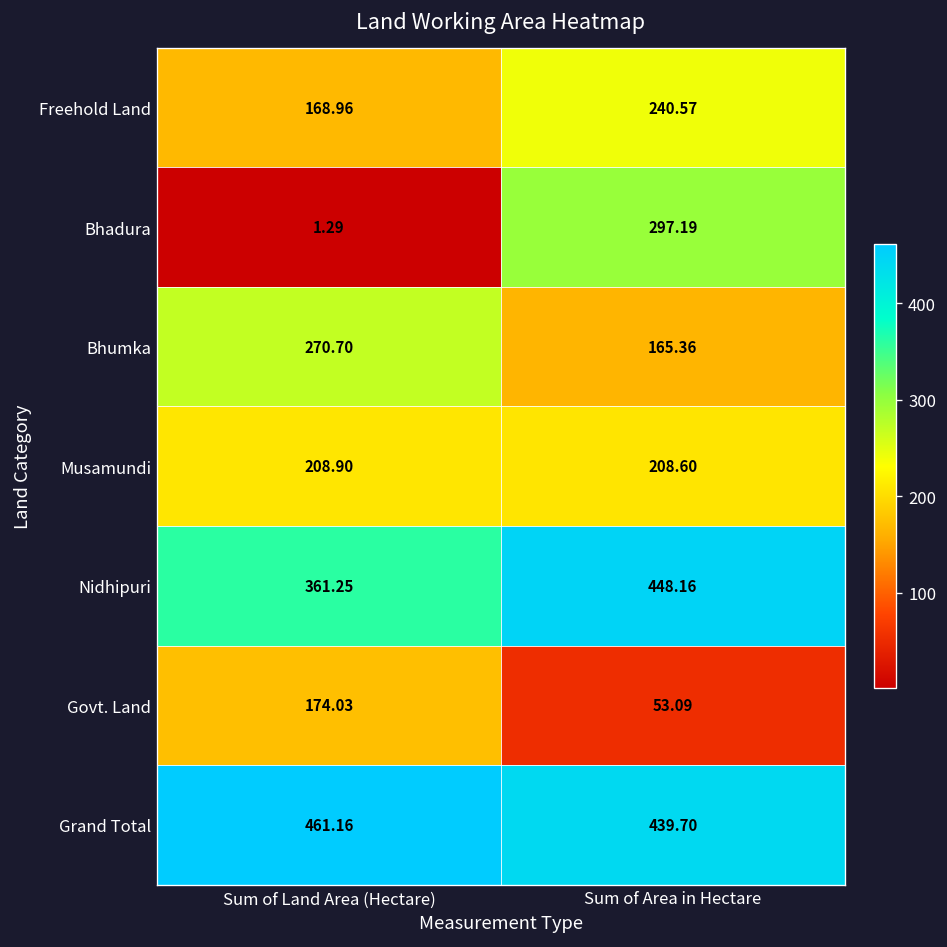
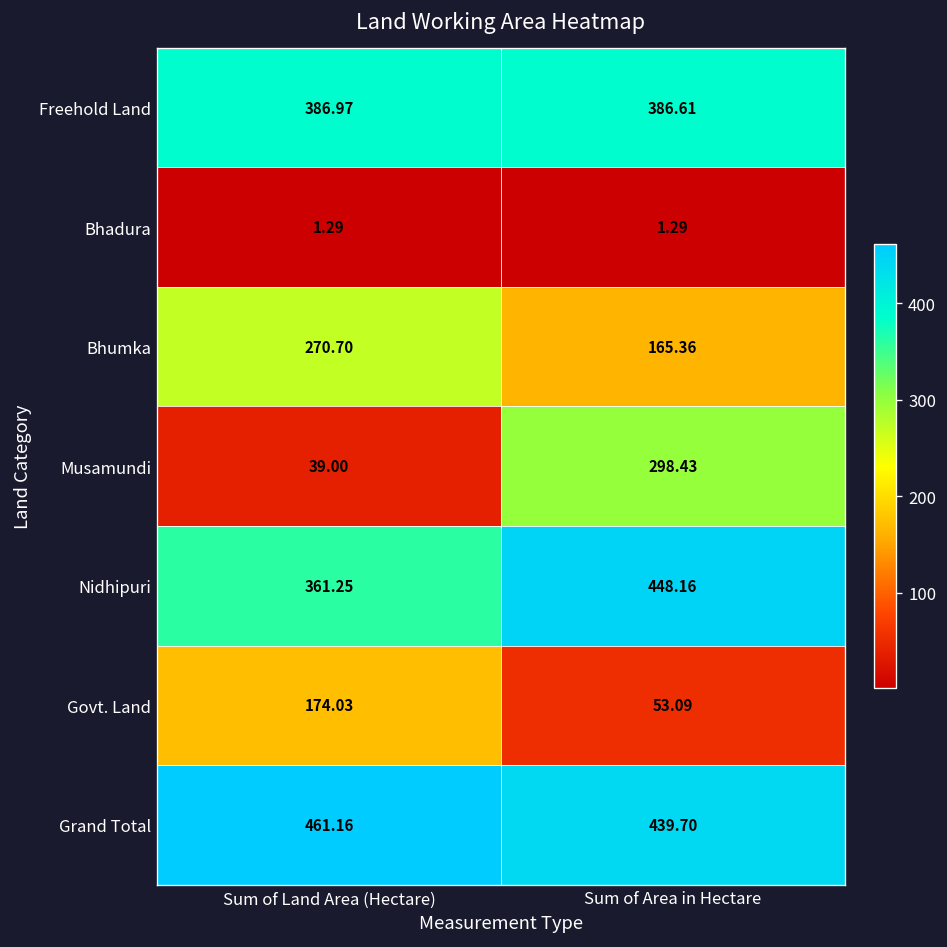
Freehold Land, Sum of Land Area (Hectare): 168.96 -> 386.97
Freehold Land, Sum of Area in Hectare: 240.57 -> 386.61
Bhadura, Sum of Area in Hectare: 297.19 -> 1.29
Musamundi, Sum of Land Area (Hectare): 208.90 -> 39.00
Musamundi, Sum of Area in Hectare: 208.60 -> 298.43
